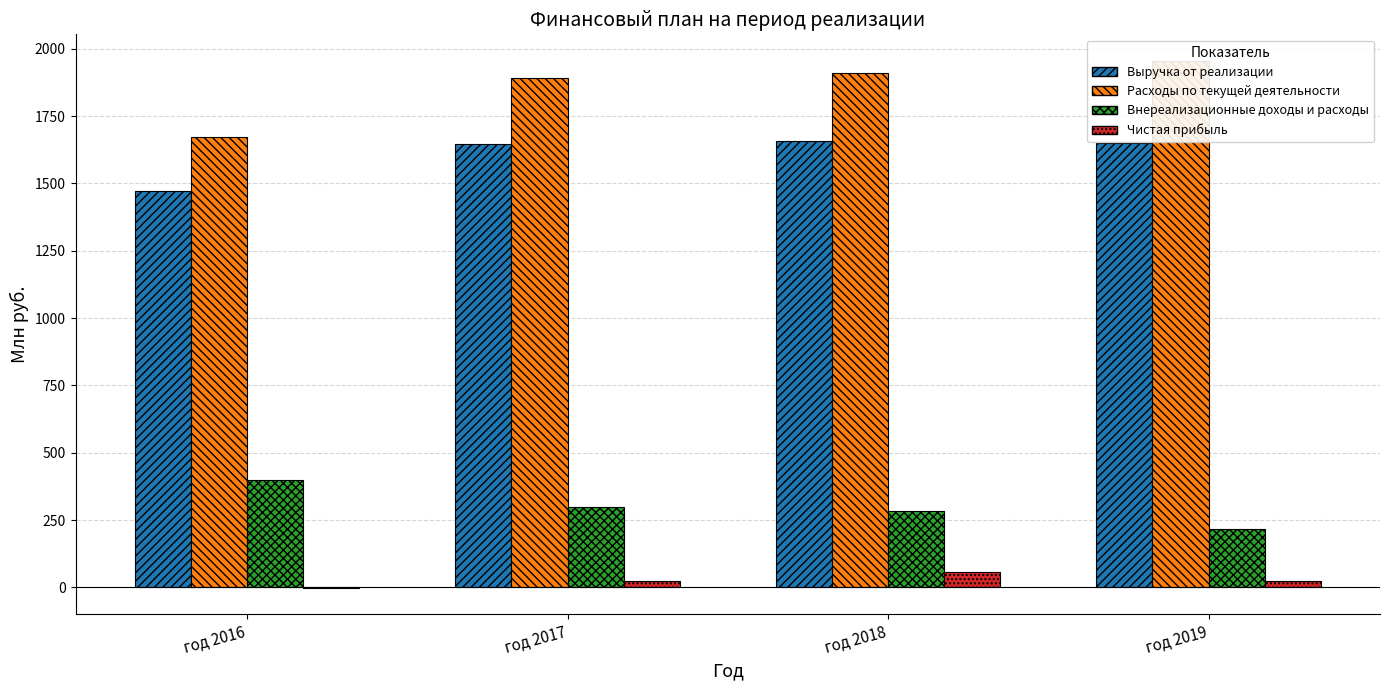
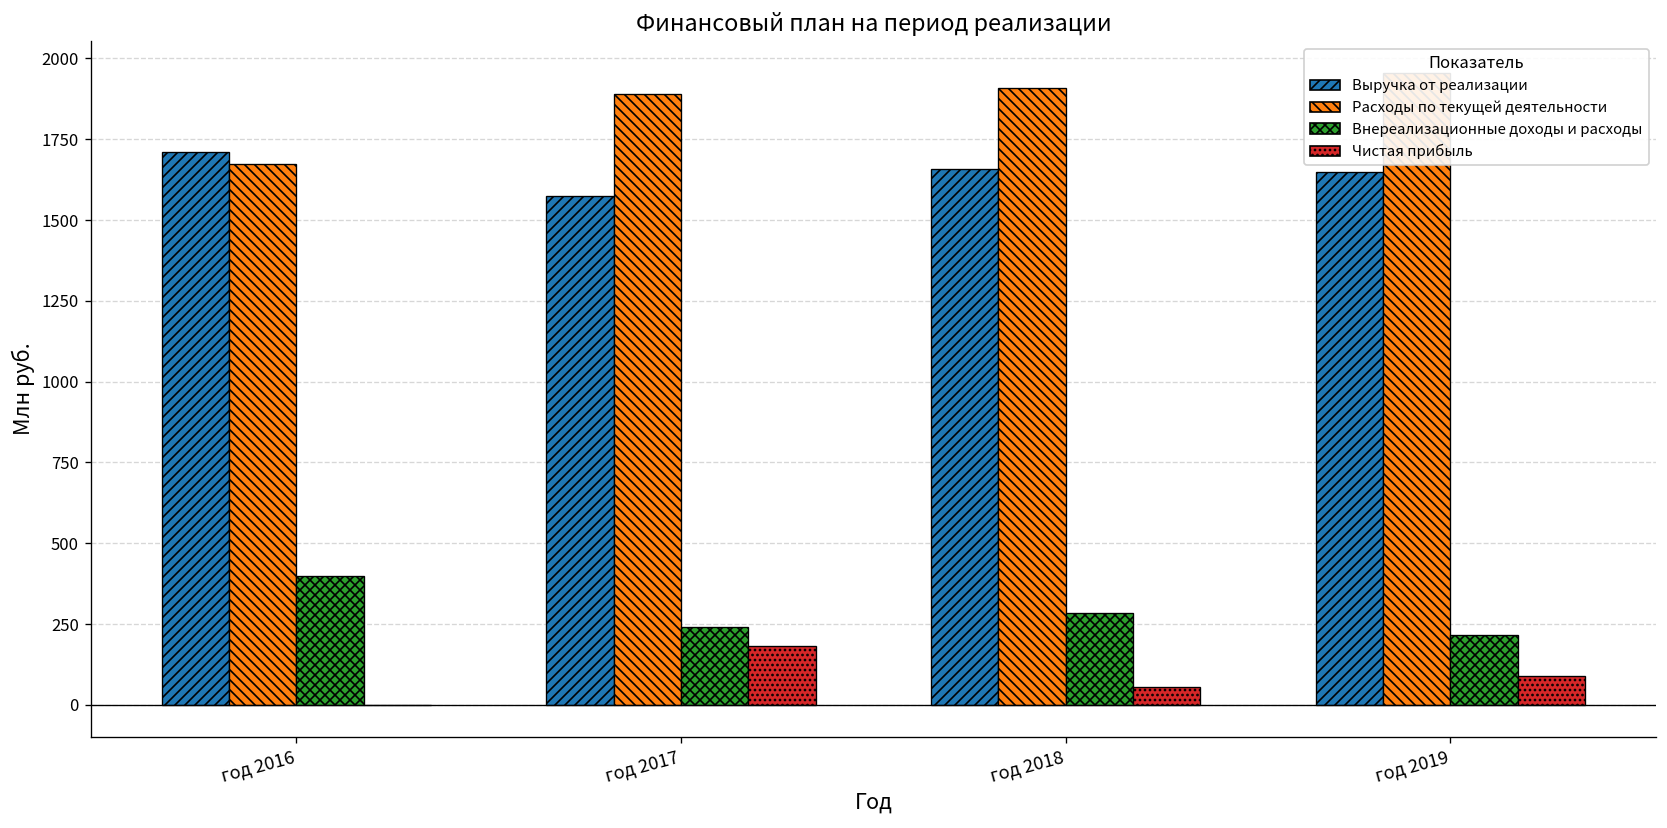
Выручка от реализации, год 2016: 1470 -> 1710
Выручка от реализации, год 2017: 1640 -> 1570
Внереализационные доходы и расходы, год 2017: 300 -> 240
Чистая прибыль, год 2017: 20 -> 180
Чистая прибыль, год 2019: 30 -> 90
